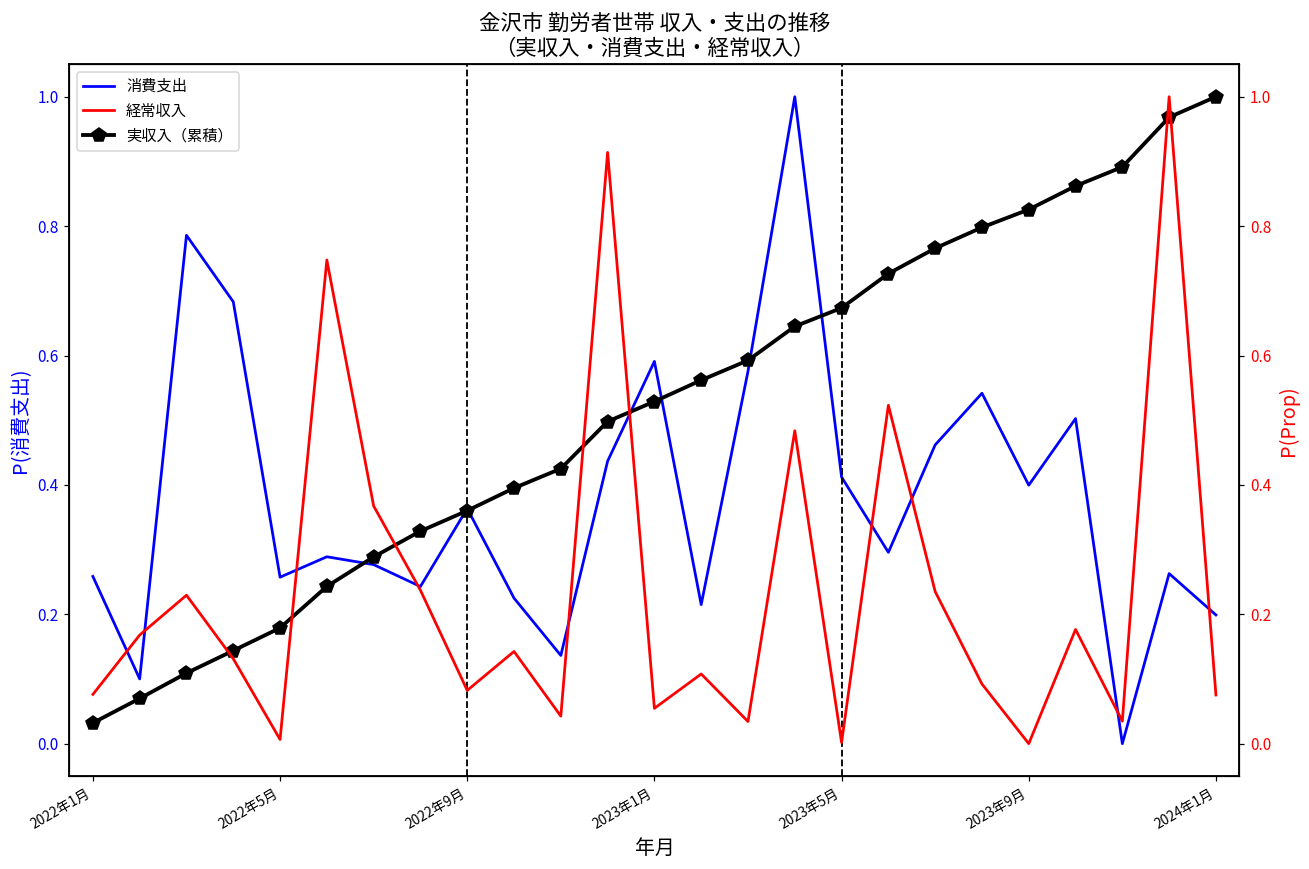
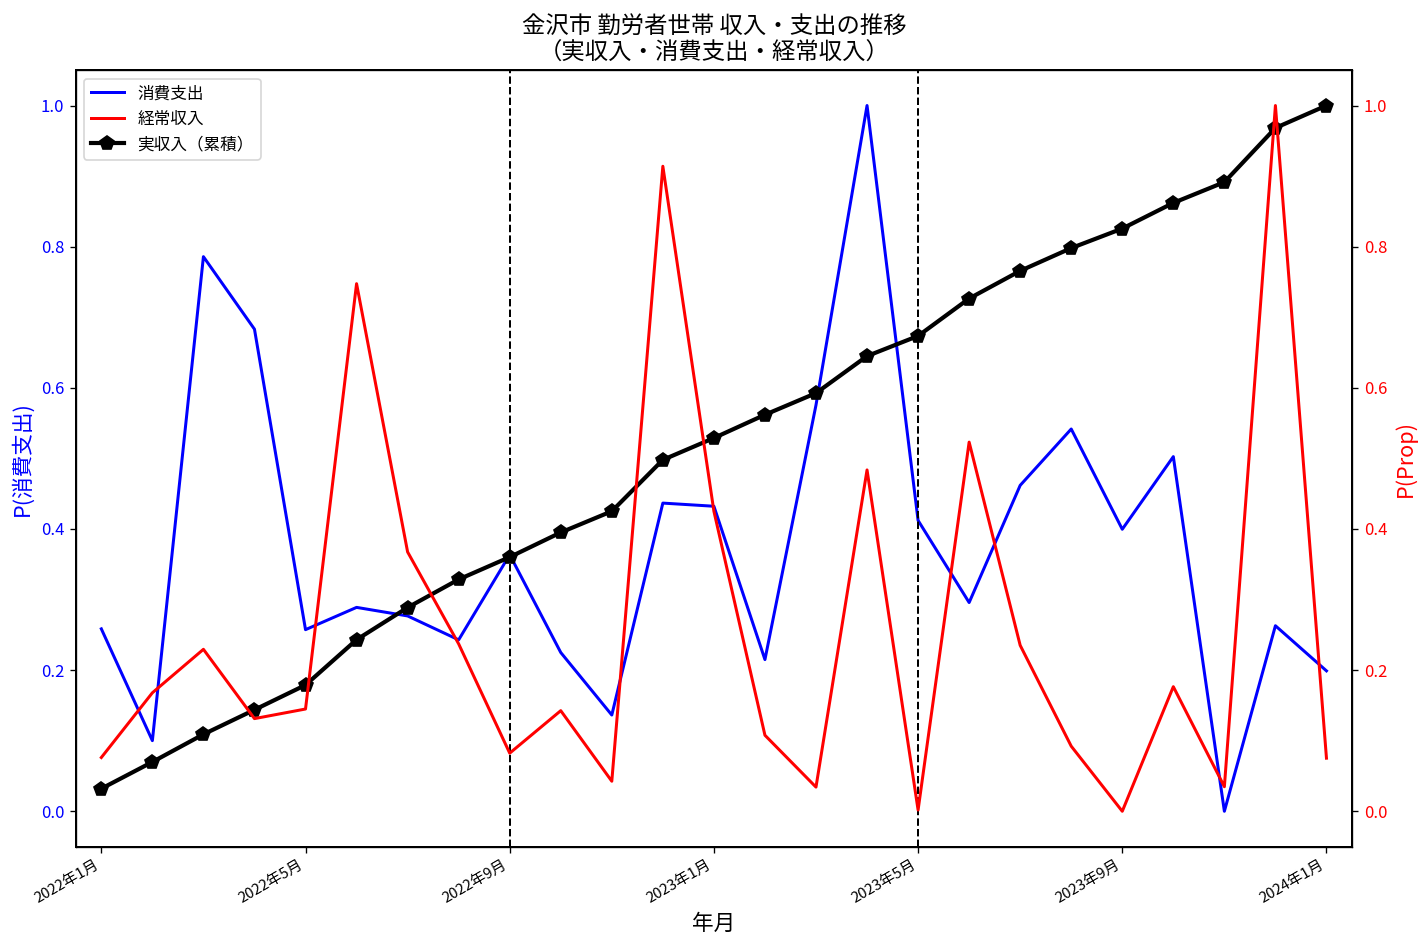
消費支出, 2023年1月: 0.59 -> 0.43
経常収入, 2022年5月: 0.01 -> 0.14
経常収入, 2023年1月: 0.05 -> 0.43
